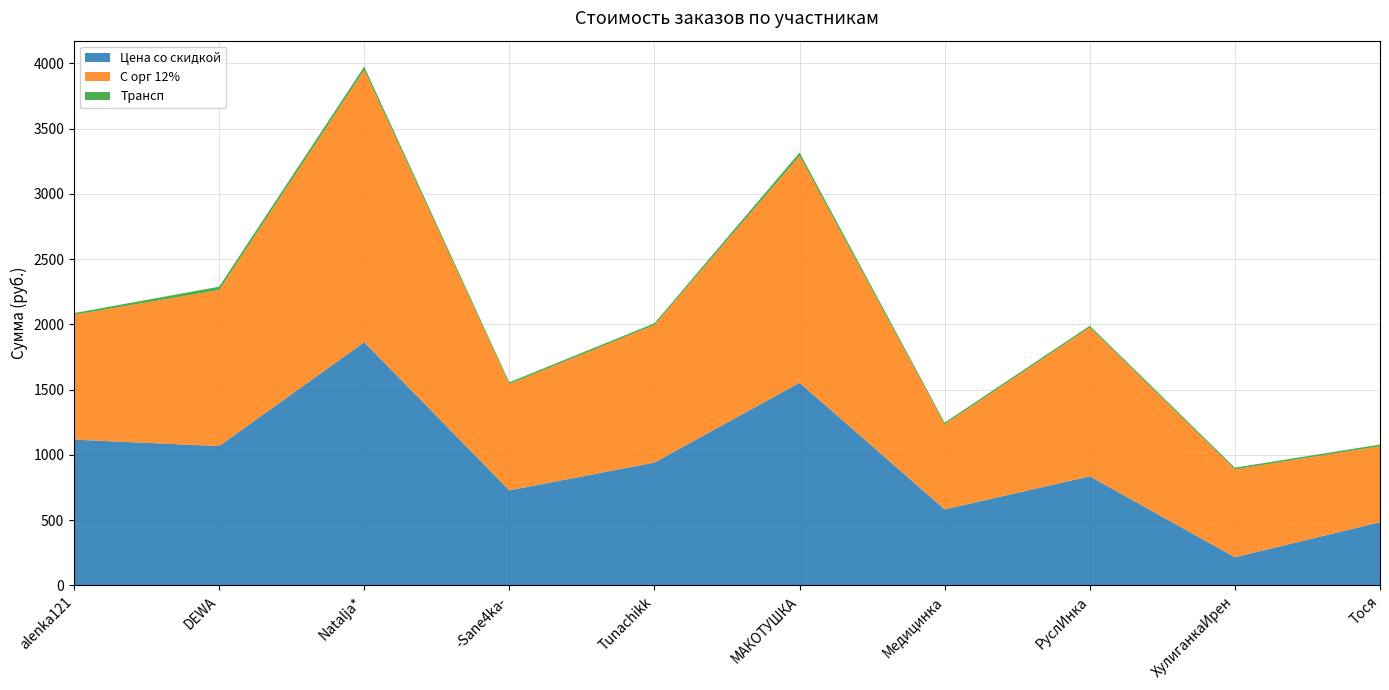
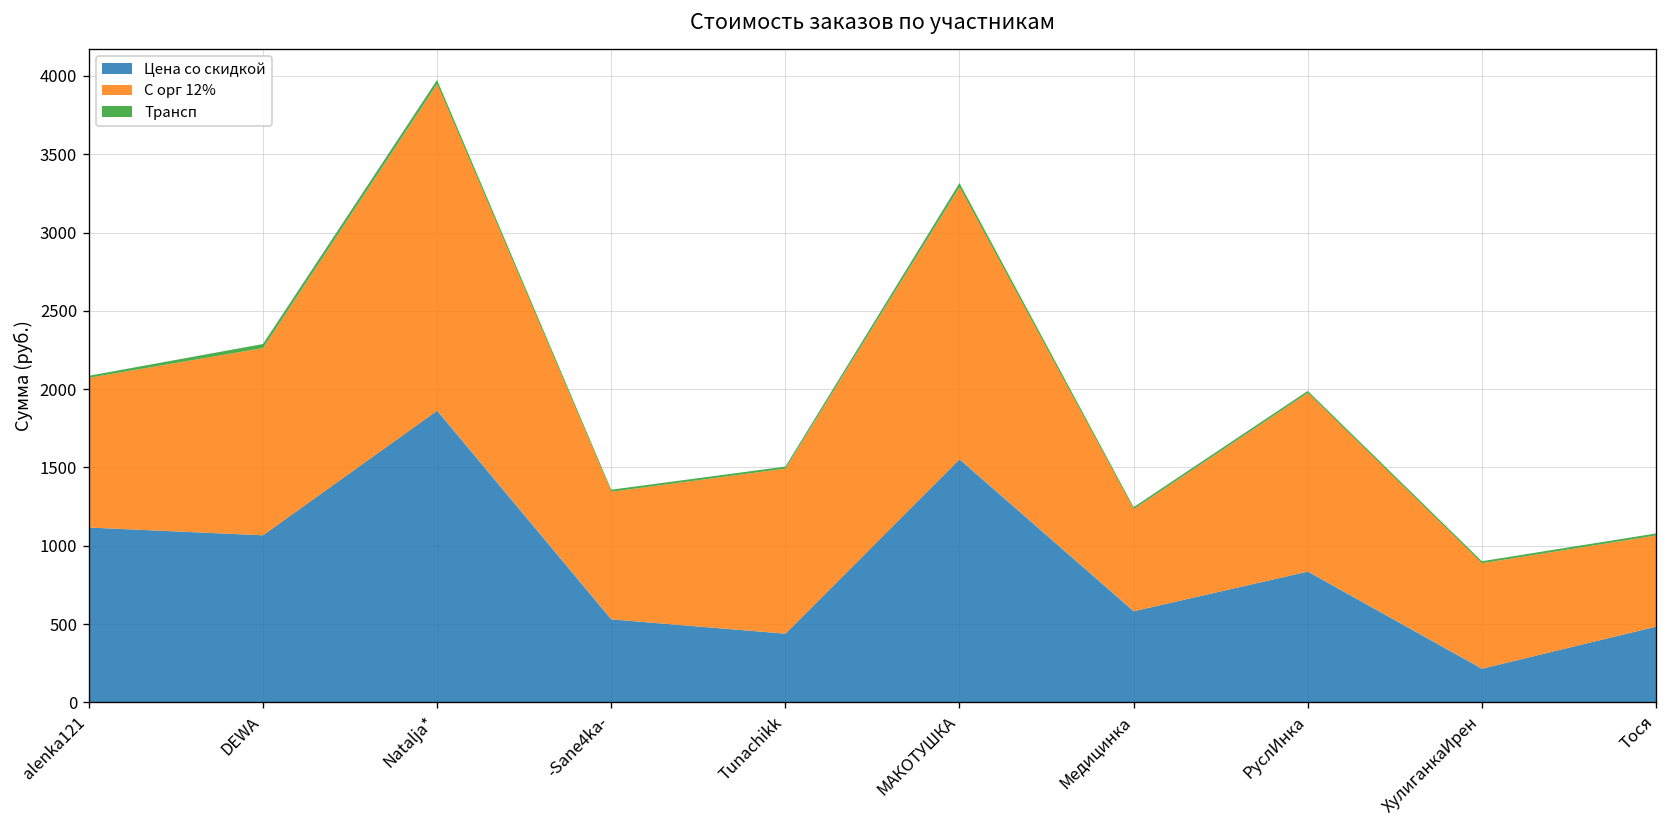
Цена со скидкой, -Sane4ka-: 730 -> 530
Цена со скидкой, Tunachikk: 940 -> 440
